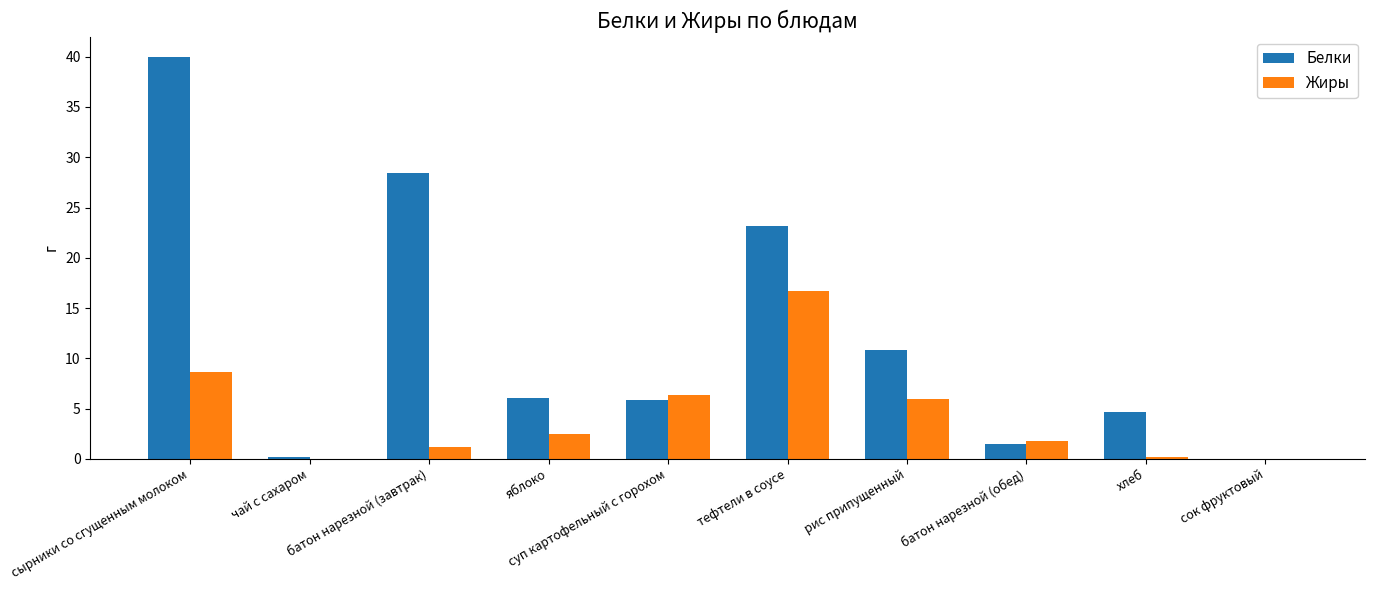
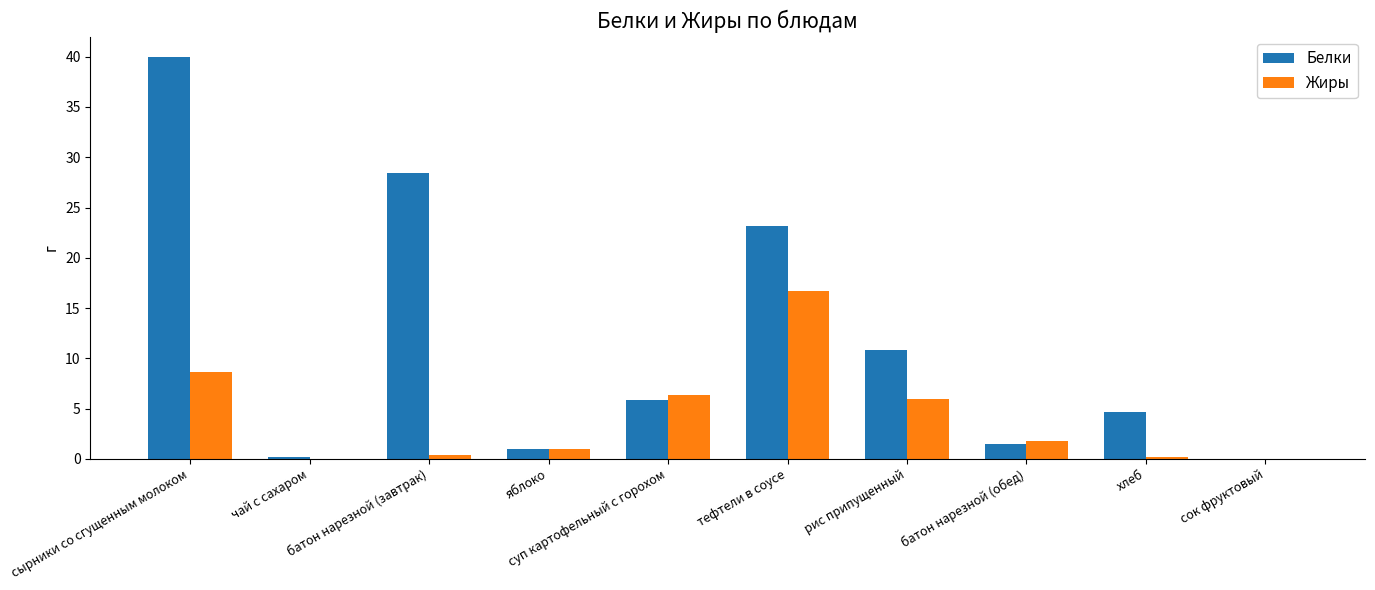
Жиры, батон нарезной (завтрак): 1.2 -> 0.4
Белки, яблоко: 6 -> 1
Жиры, яблоко: 2.5 -> 1.0
